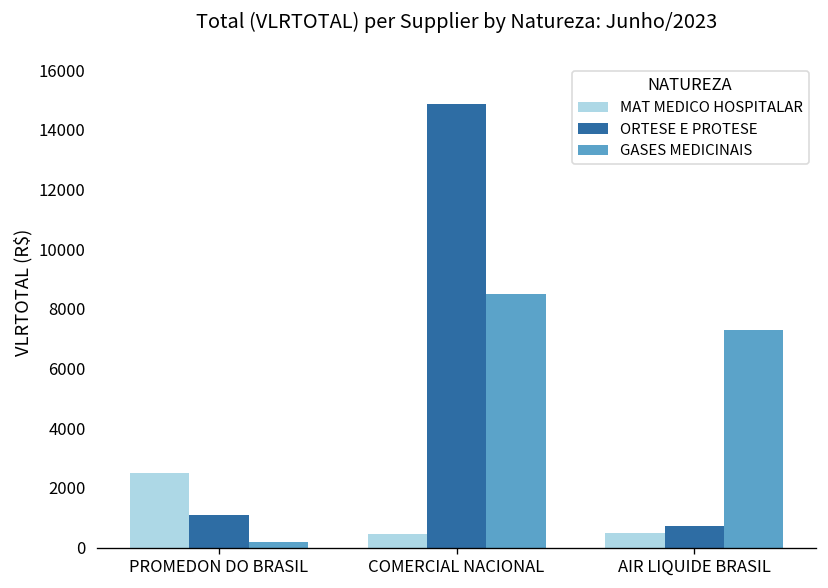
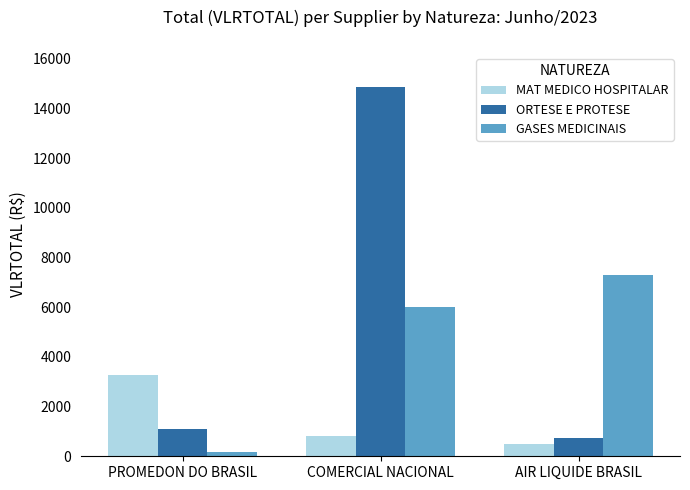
MAT MEDICO HOSPITALAR, PROMEDON DO BRASIL: 2500 -> 3300
MAT MEDICO HOSPITALAR, COMERCIAL NACIONAL: 400 -> 800
GASES MEDICINAIS, COMERCIAL NACIONAL: 8500 -> 6000
